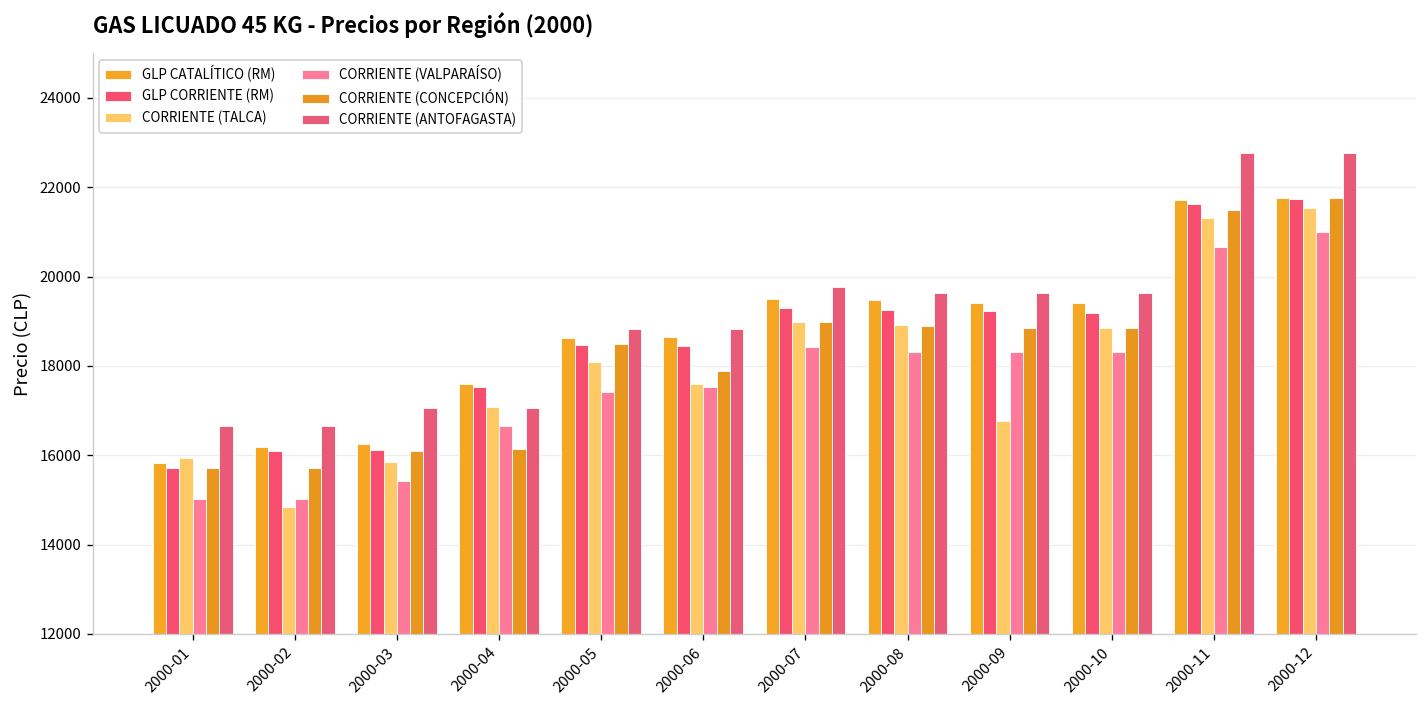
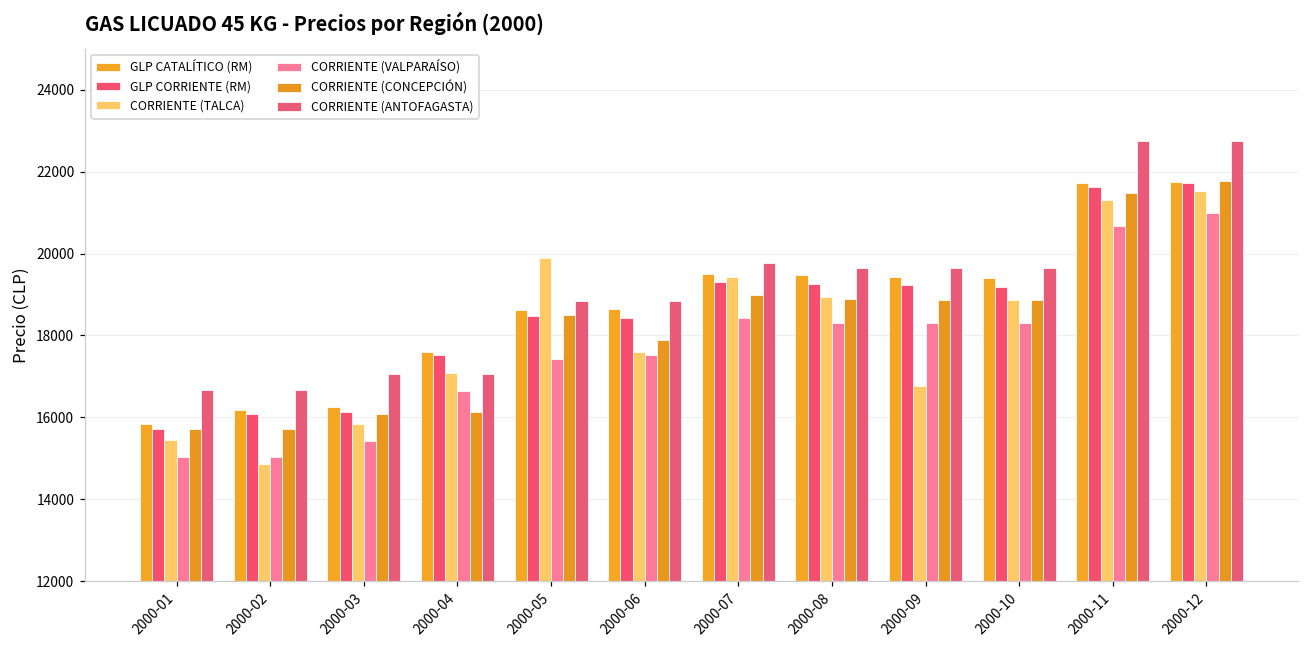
CORRIENTE (TALCA), 2000-01: 15900 -> 15400
CORRIENTE (TALCA), 2000-05: 18100 -> 19900
CORRIENTE (TALCA), 2000-07: 19000 -> 19400
